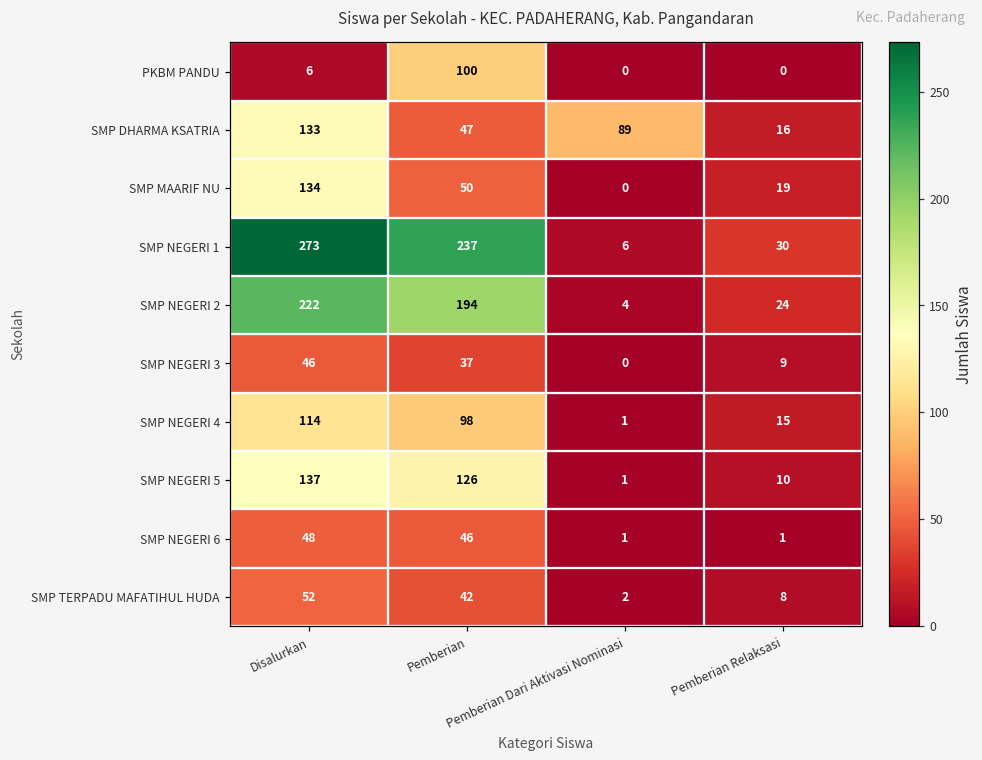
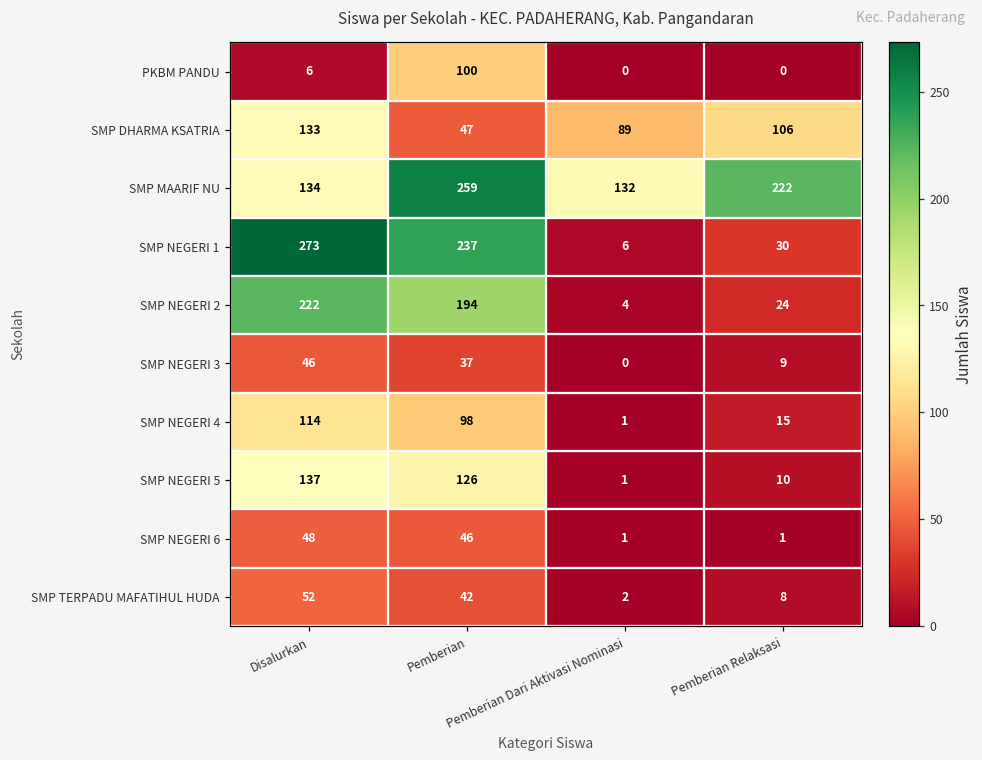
SMP DHARMA KSATRIA, Pemberian Relaksasi: 16 -> 106
SMP MAARIF NU, Pemberian: 50 -> 259
SMP MAARIF NU, Pemberian Dari Aktivasi Nominasi: 0 -> 132
SMP MAARIF NU, Pemberian Relaksasi: 19 -> 222
